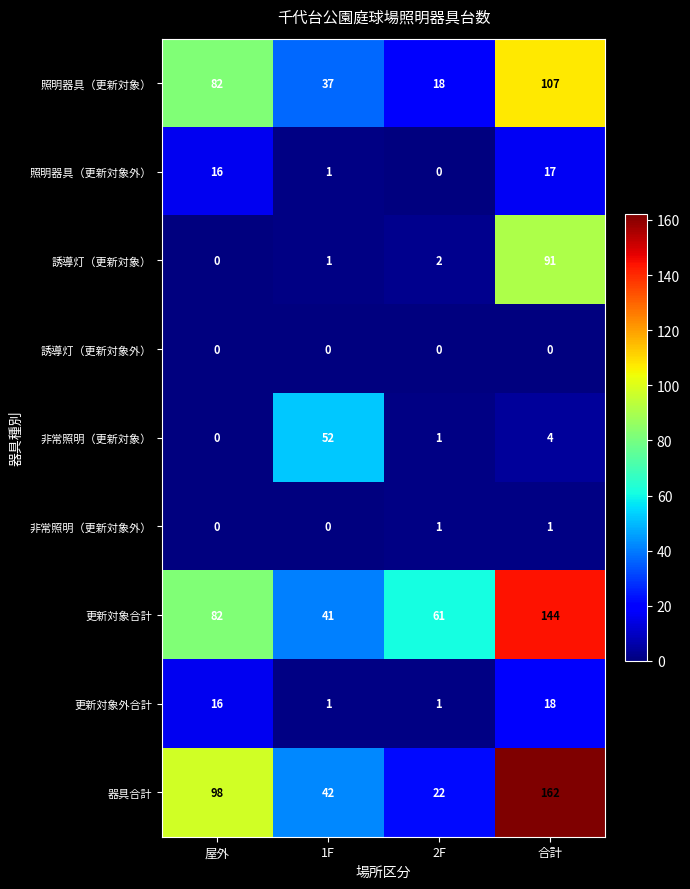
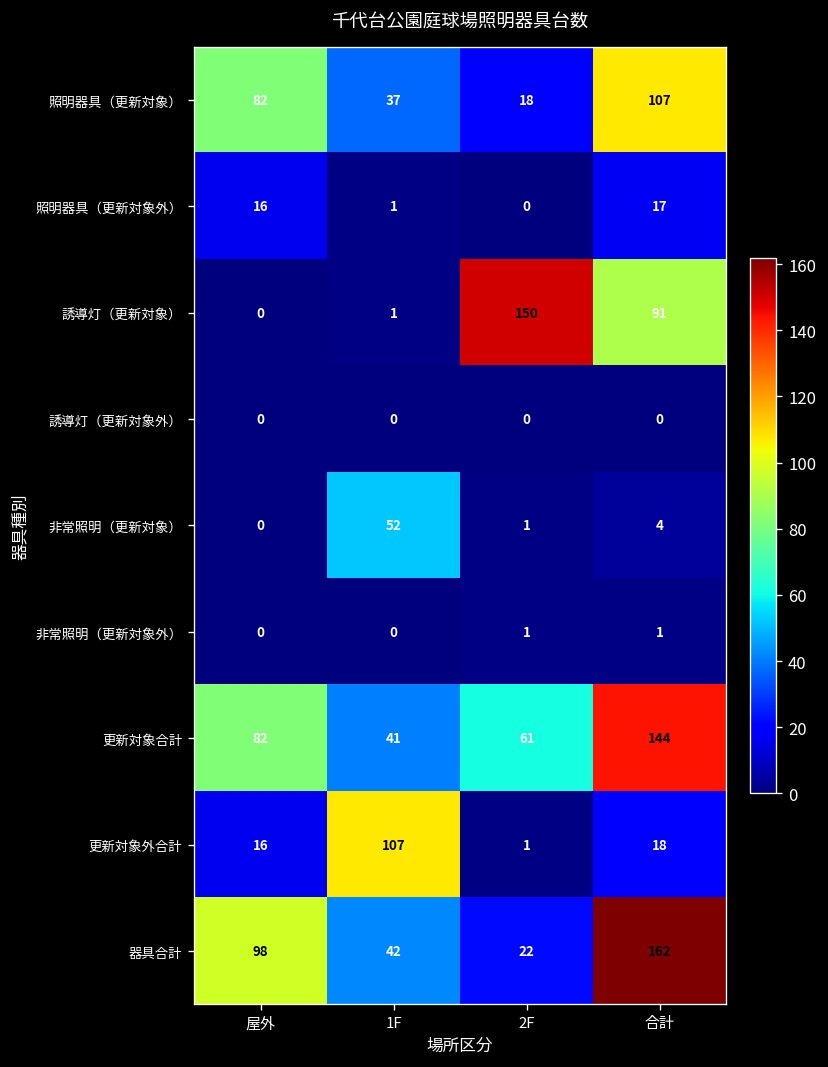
誘導灯（更新対象）, 2F: 2 -> 150
更新対象外合計, 1F: 1 -> 107
